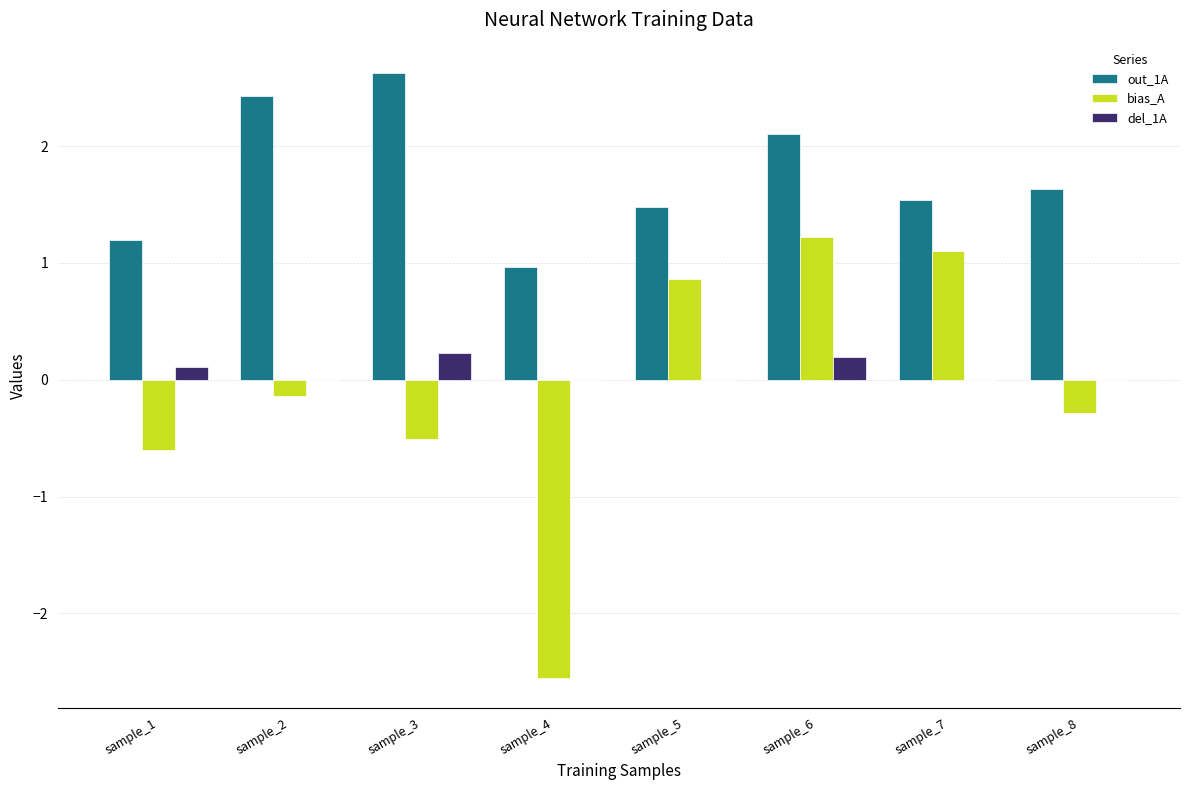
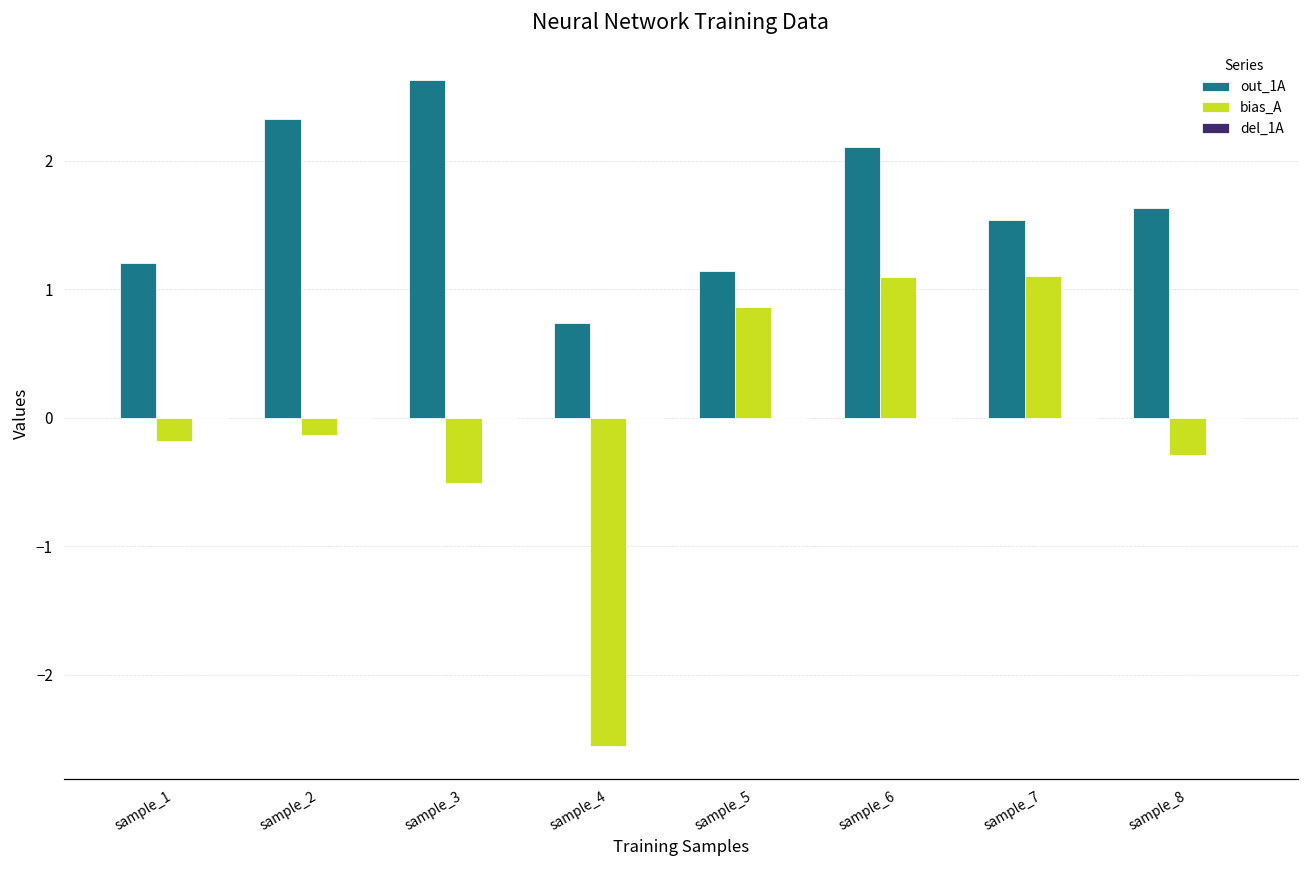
bias_A, sample_1: -0.60 -> -0.18
del_1A, sample_1: 0.11 -> 0.00
out_1A, sample_2: 2.43 -> 2.32
del_1A, sample_3: 0.23 -> 0.00
out_1A, sample_4: 0.96 -> 0.74
out_1A, sample_5: 1.48 -> 1.14
bias_A, sample_6: 1.22 -> 1.10
del_1A, sample_6: 0.19 -> 0.00
